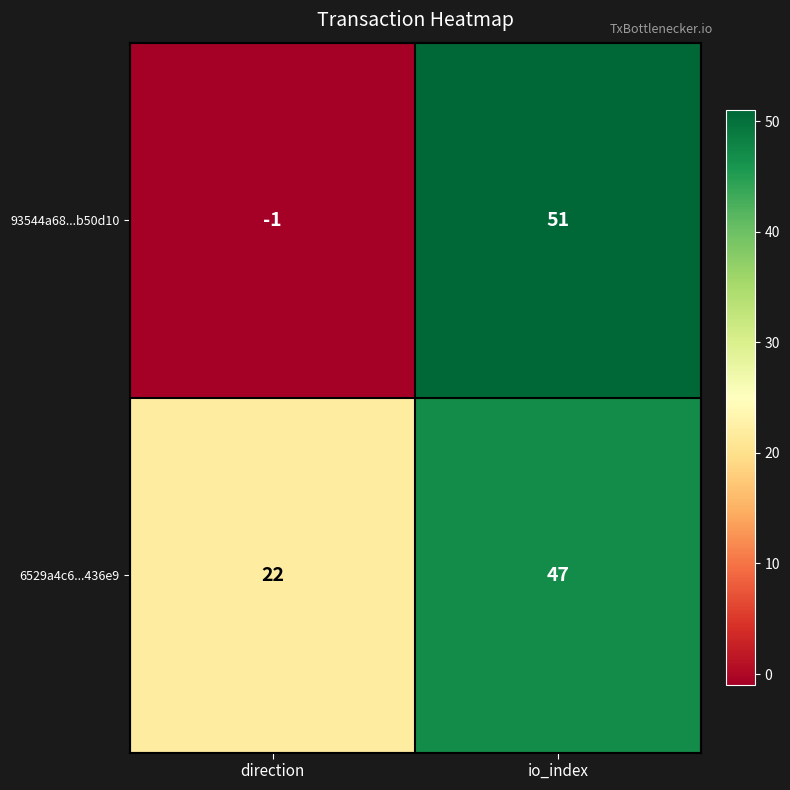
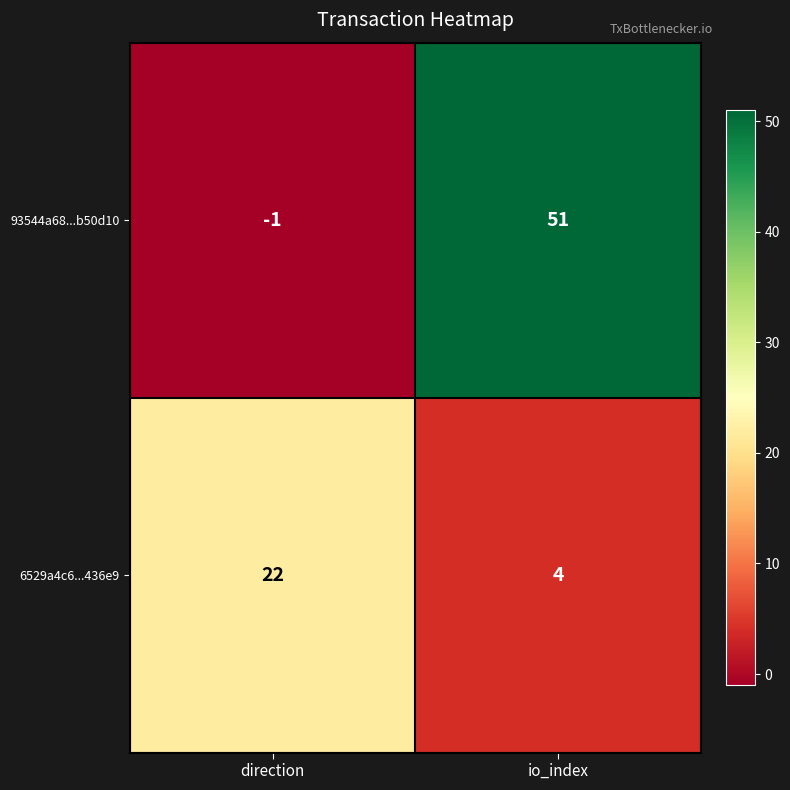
6529a4c6...436e9, io_index: 47 -> 4
